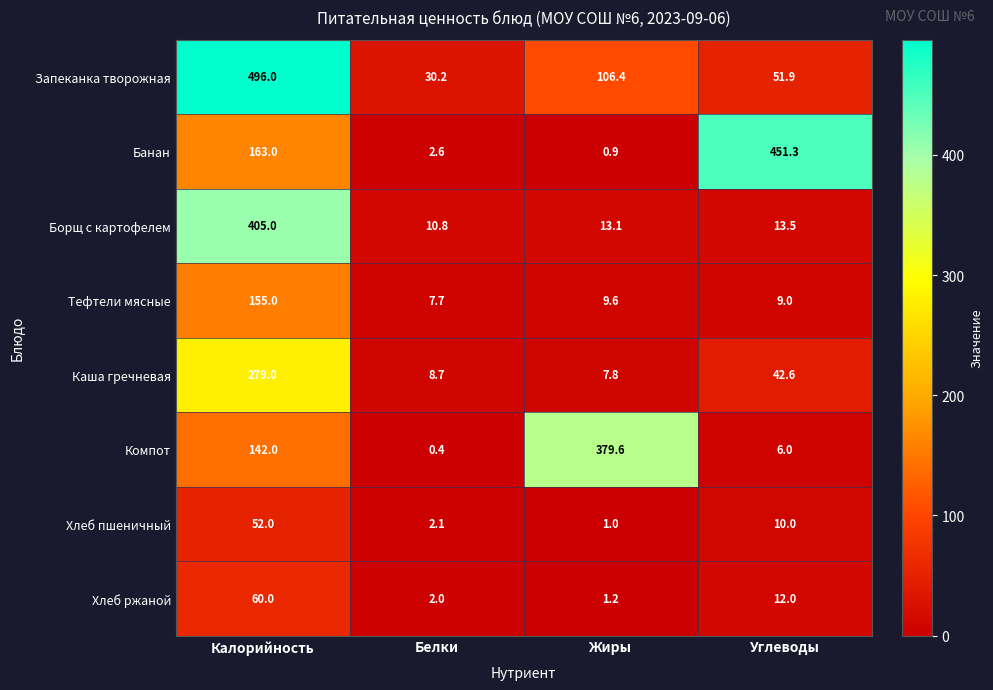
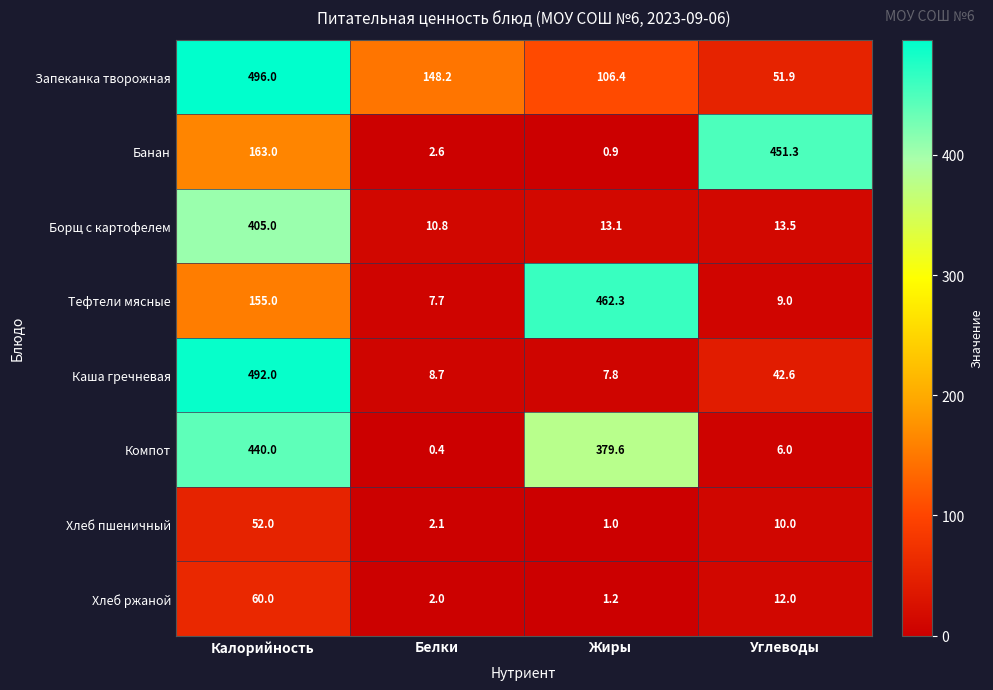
Запеканка творожная, Белки: 30.2 -> 148.2
Тефтели мясные, Жиры: 9.6 -> 462.3
Каша гречневая, Калорийность: 279.0 -> 492.0
Компот, Калорийность: 142.0 -> 440.0
